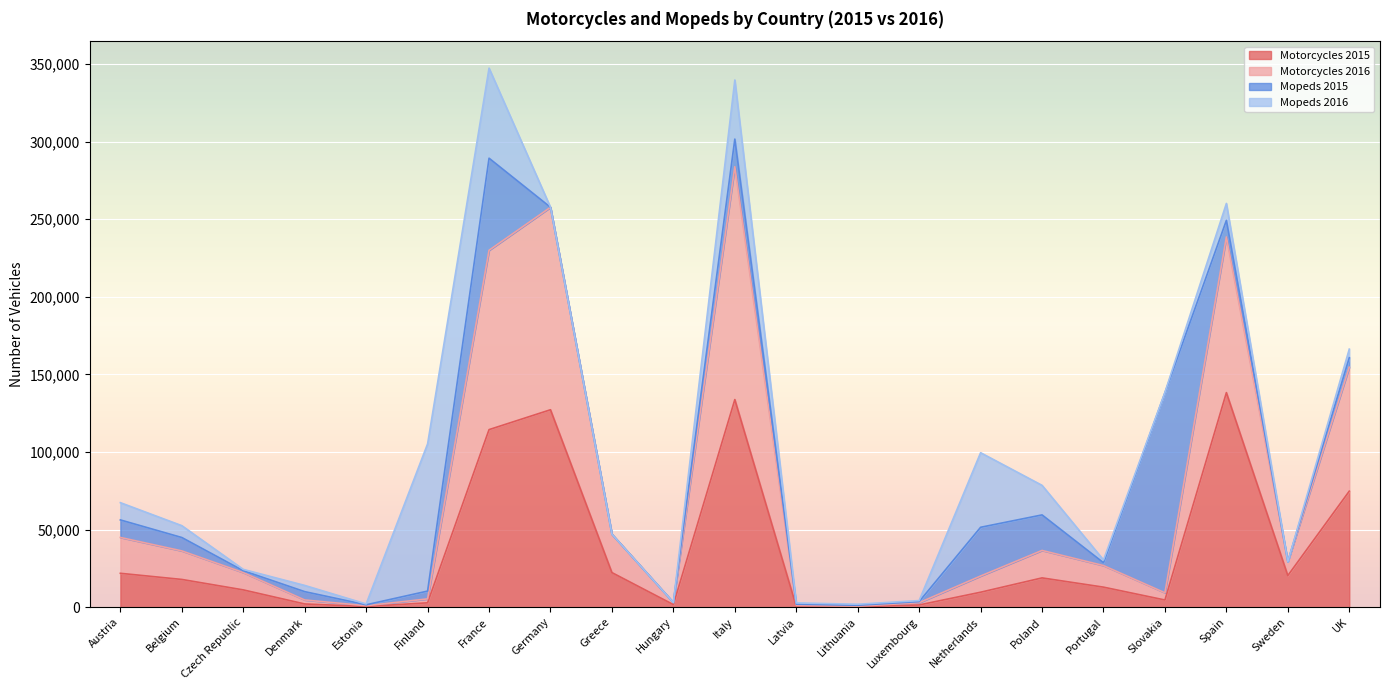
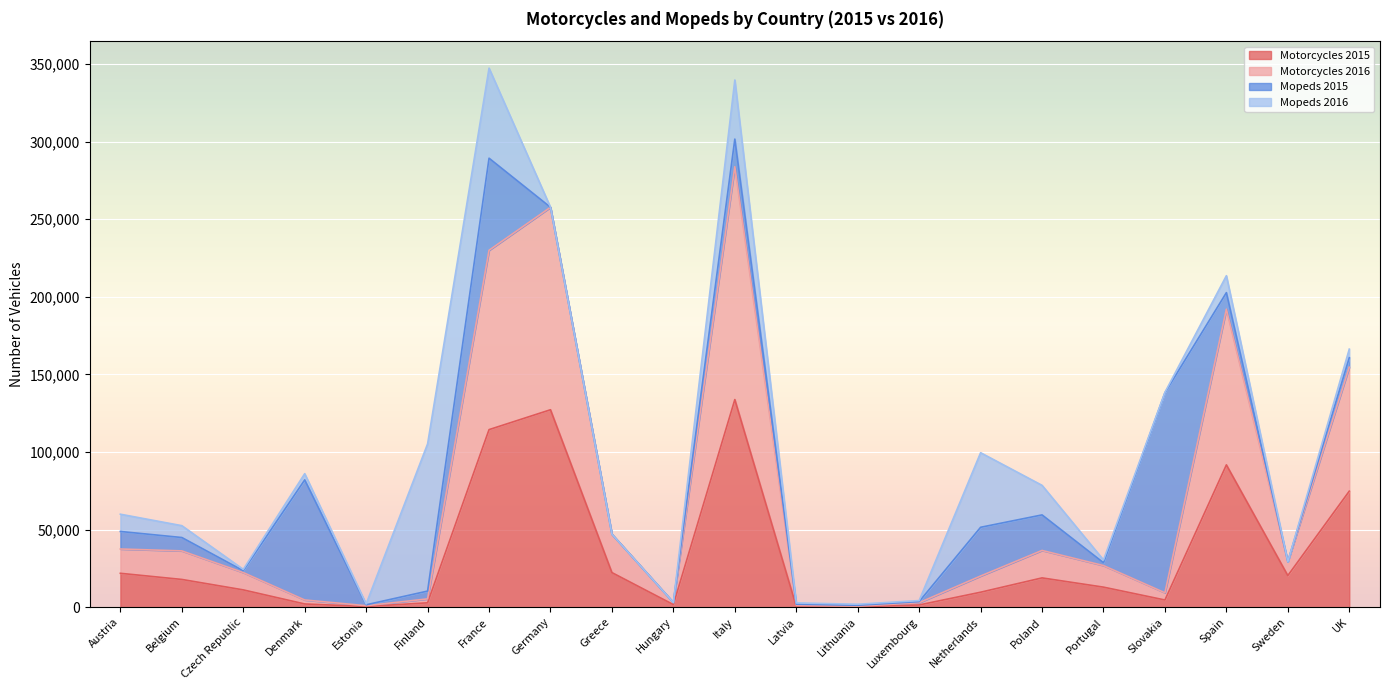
Motorcycles 2016, Austria: 23,000 -> 16,000
Mopeds 2015, Denmark: 5,000 -> 77,000
Motorcycles 2015, Spain: 138,000 -> 92,000
